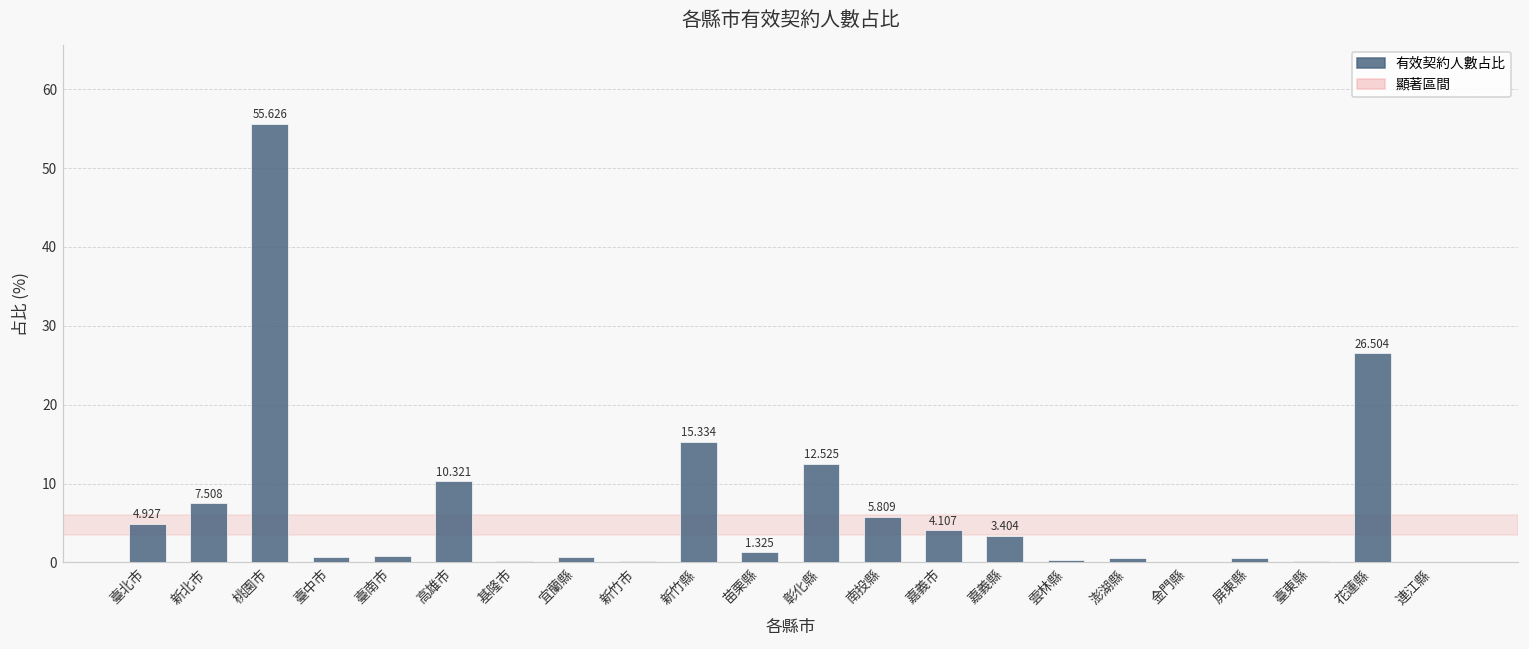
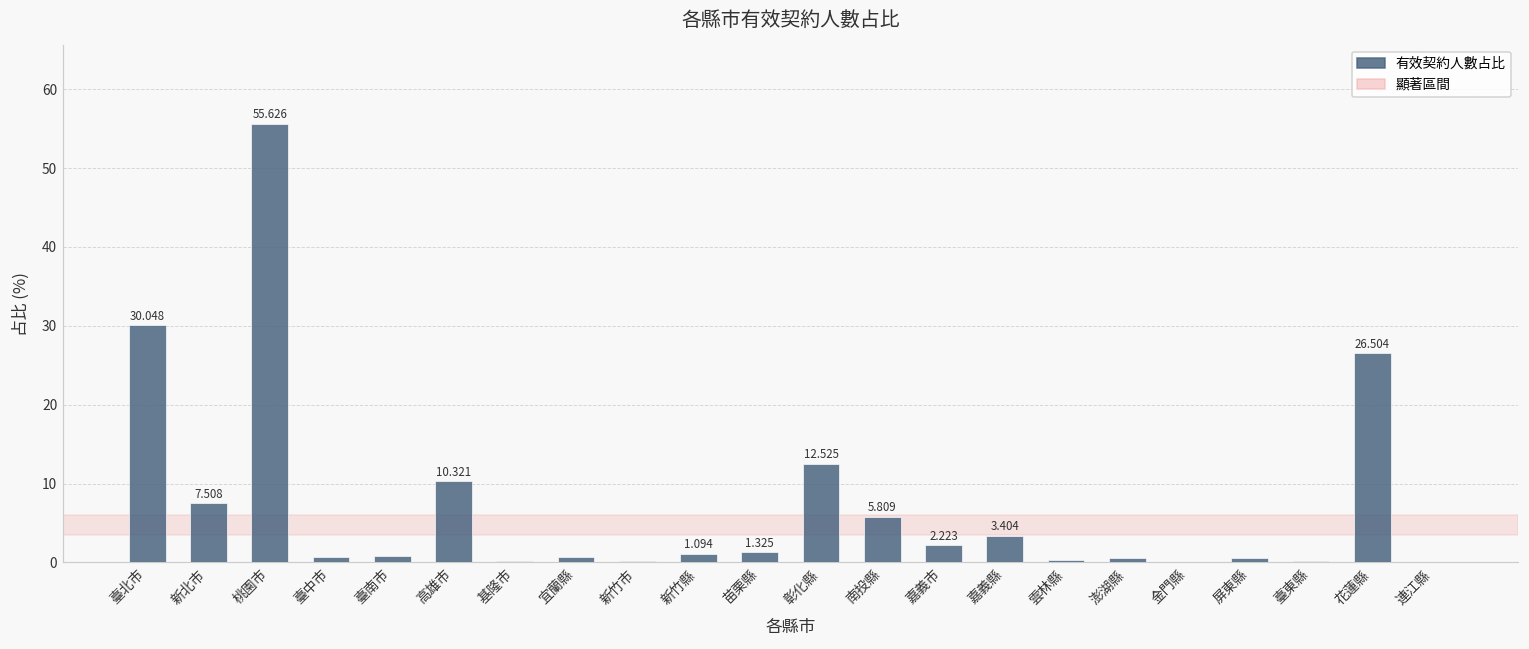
臺北市: 4.927 -> 30.048
新竹縣: 15.334 -> 1.094
嘉義市: 4.107 -> 2.223
